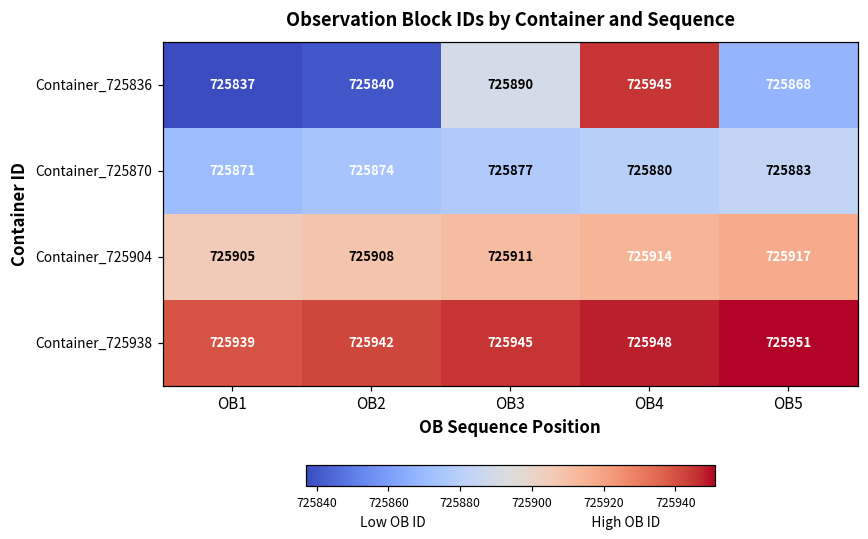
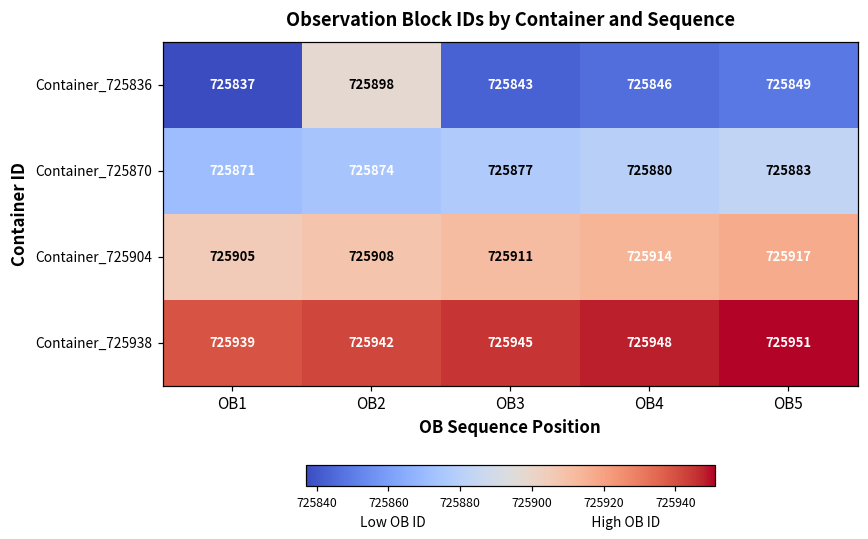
Container_725836, OB2: 725840 -> 725898
Container_725836, OB3: 725890 -> 725843
Container_725836, OB4: 725945 -> 725846
Container_725836, OB5: 725868 -> 725849
